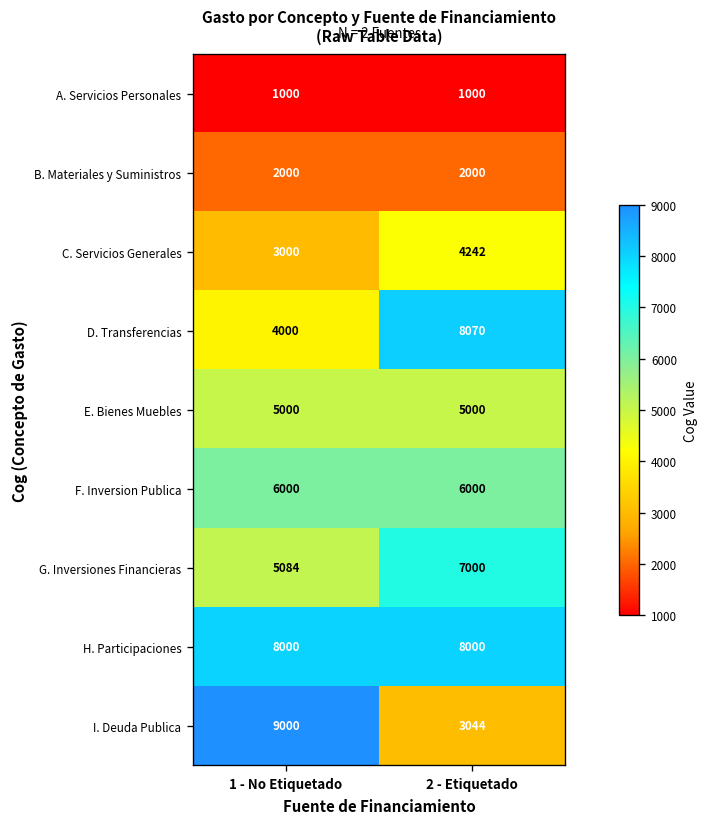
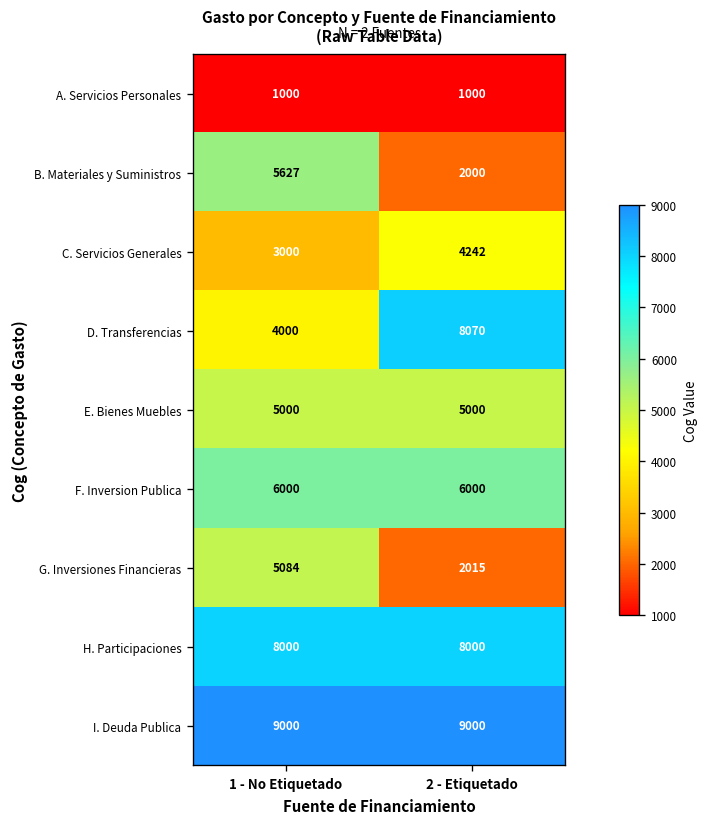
B. Materiales y Suministros, 1 - No Etiquetado: 2000 -> 5627
G. Inversiones Financieras, 2 - Etiquetado: 7000 -> 2015
I. Deuda Publica, 2 - Etiquetado: 3044 -> 9000
